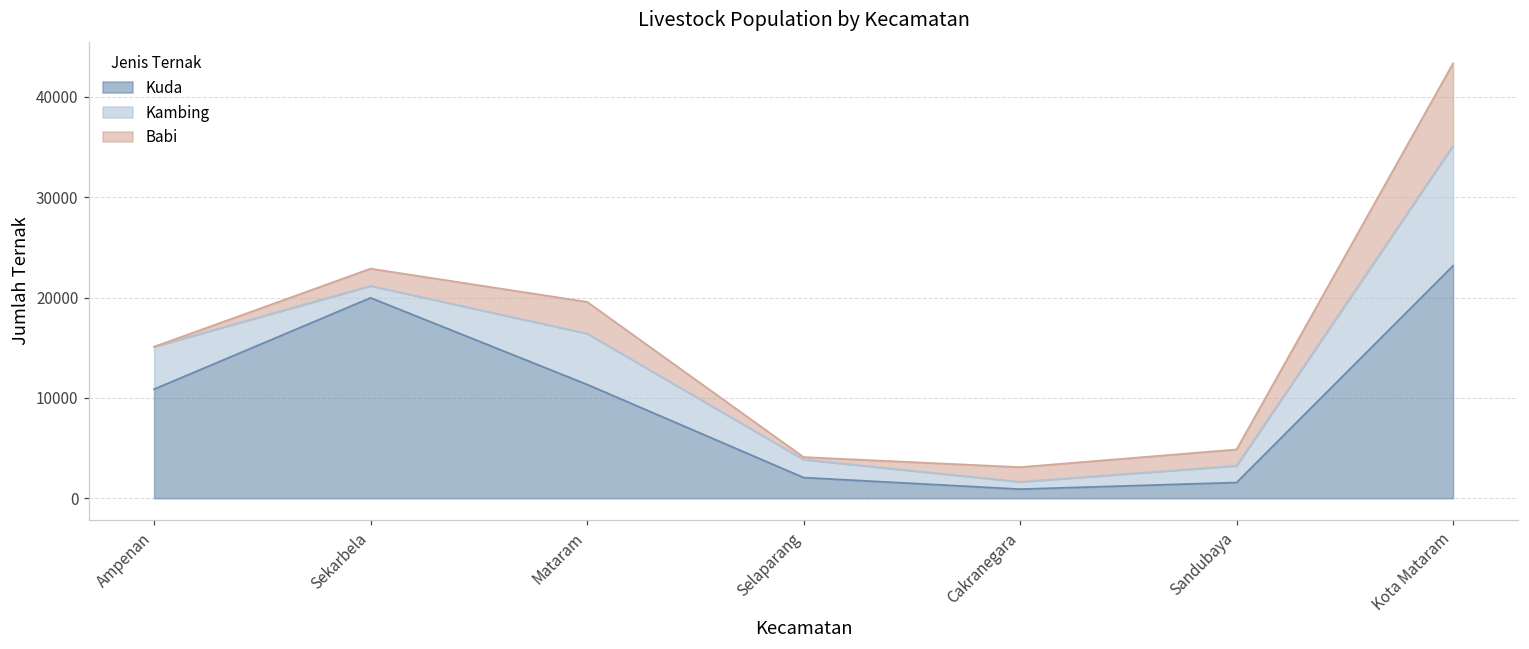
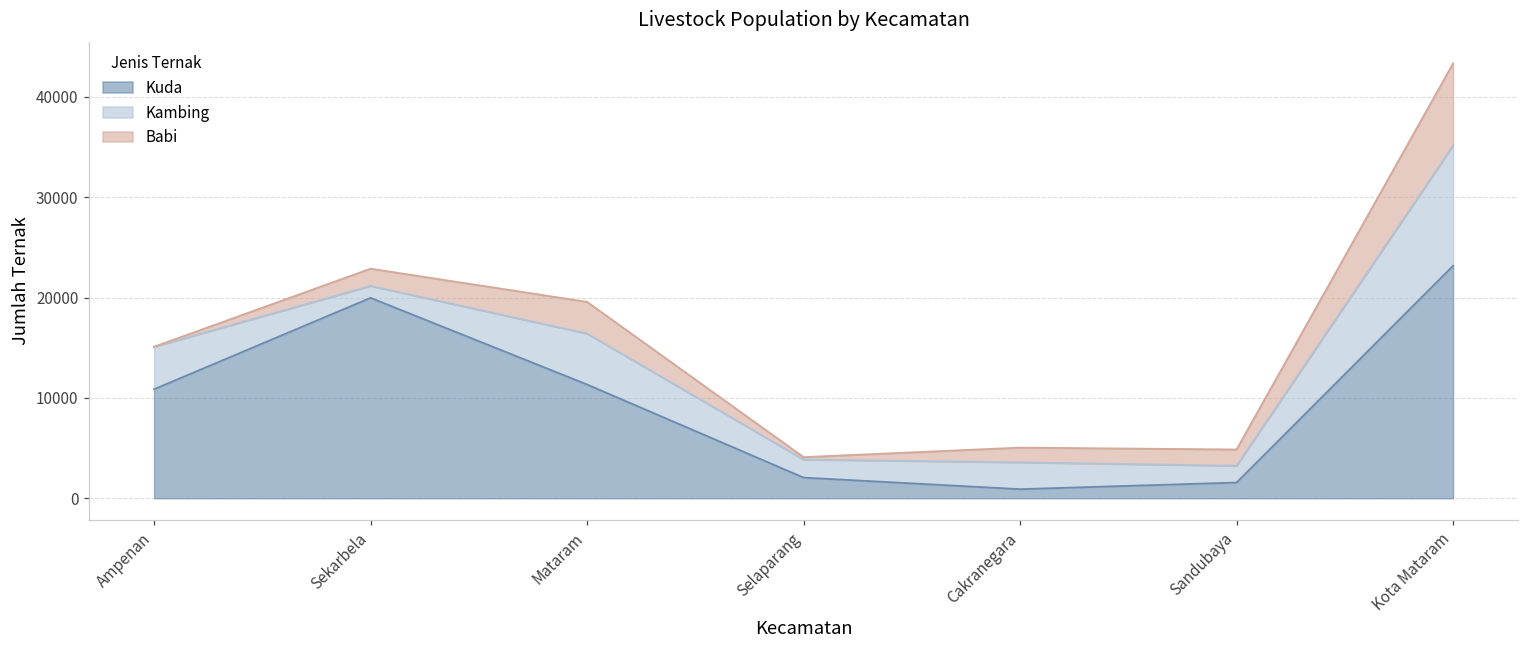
Kambing, Cakranegara: 1000 -> 3000
